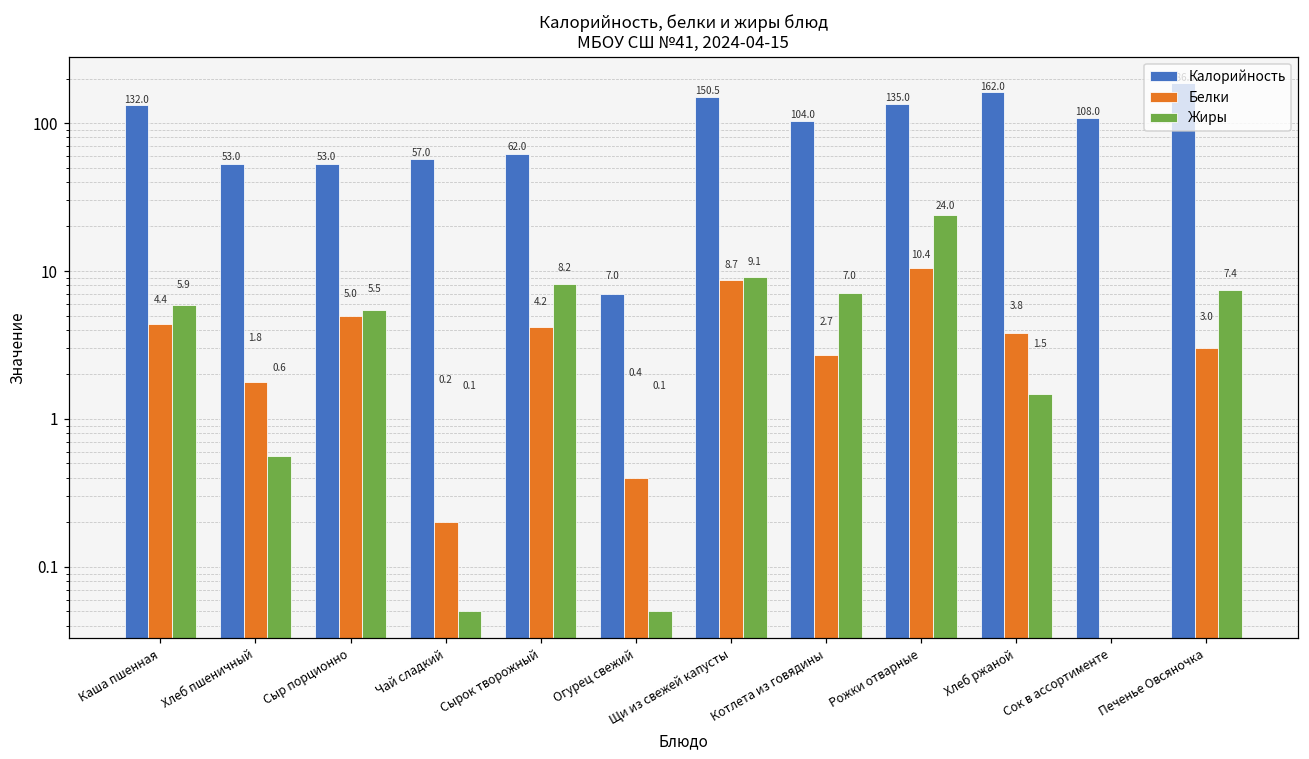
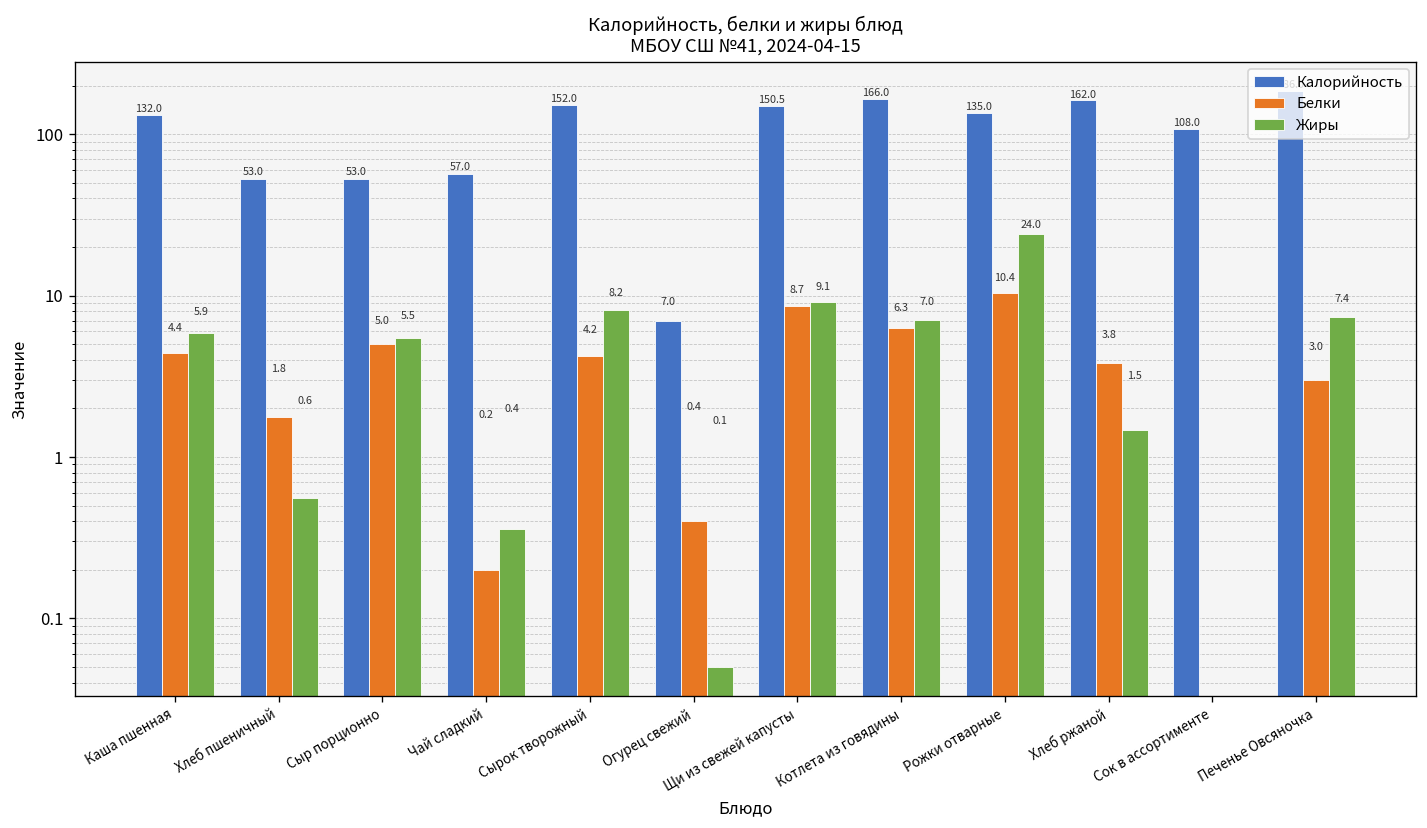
Жиры, Чай сладкий: 0.1 -> 0.4
Калорийность, Сырок творожный: 62.0 -> 152.0
Калорийность, Котлета из говядины: 104.0 -> 166.0
Белки, Котлета из говядины: 2.7 -> 6.3
